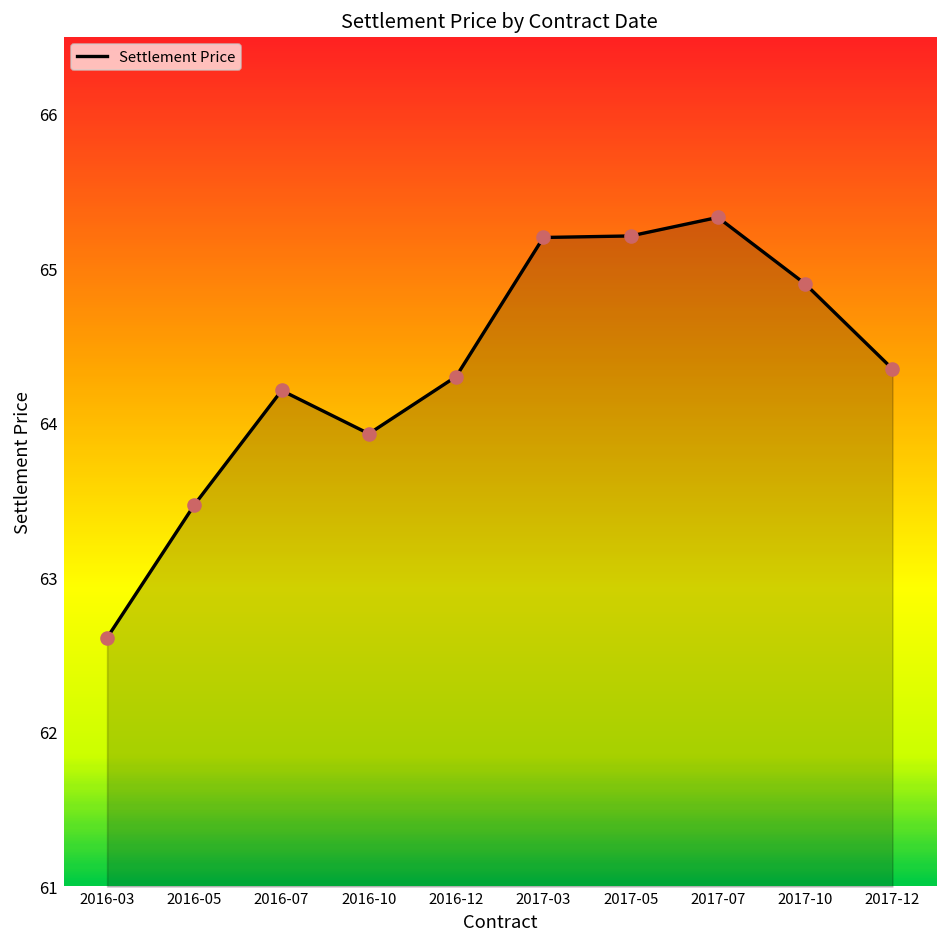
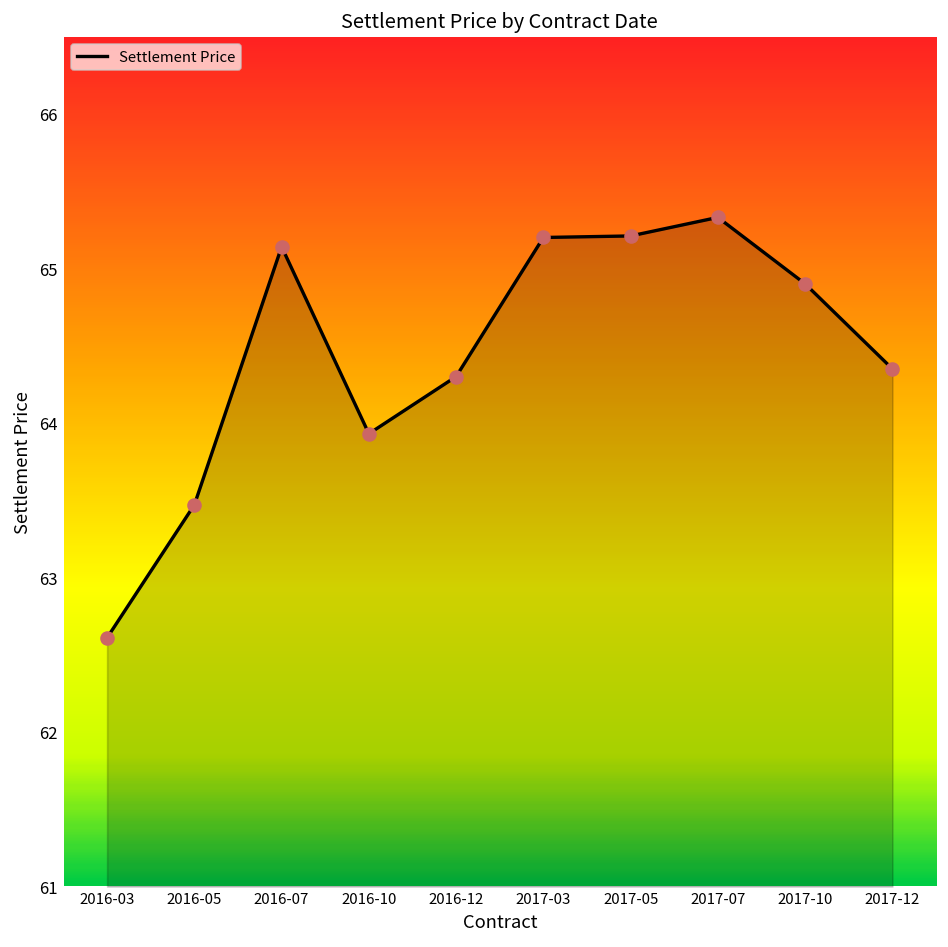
2016-07: 64.21 -> 65.14
